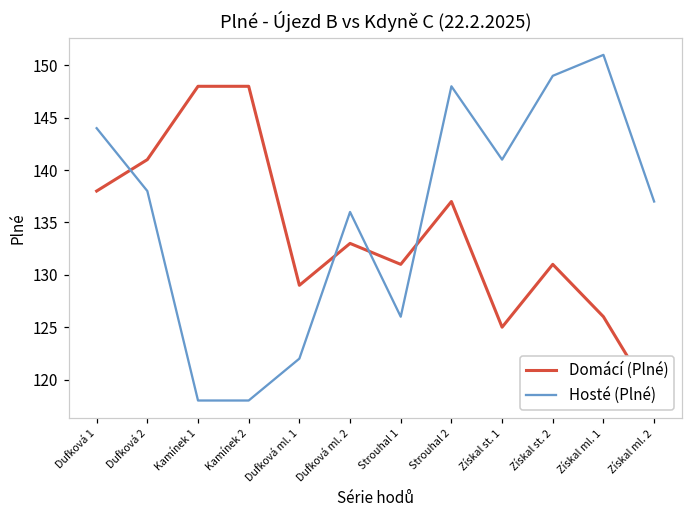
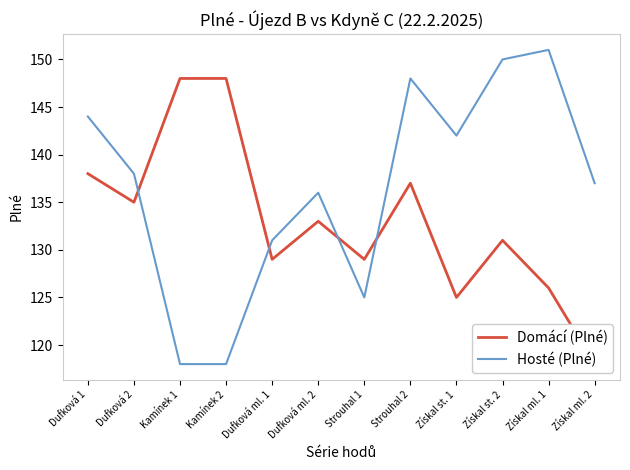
Domácí (Plné), Dufková 2: 141 -> 135
Hosté (Plné), Dufková ml. 1: 122 -> 131
Domácí (Plné), Strouhal 1: 131 -> 129
Hosté (Plné), Strouhal 1: 126 -> 125
Hosté (Plné), Získal st. 1: 141 -> 142
Hosté (Plné), Získal st. 2: 149 -> 150
